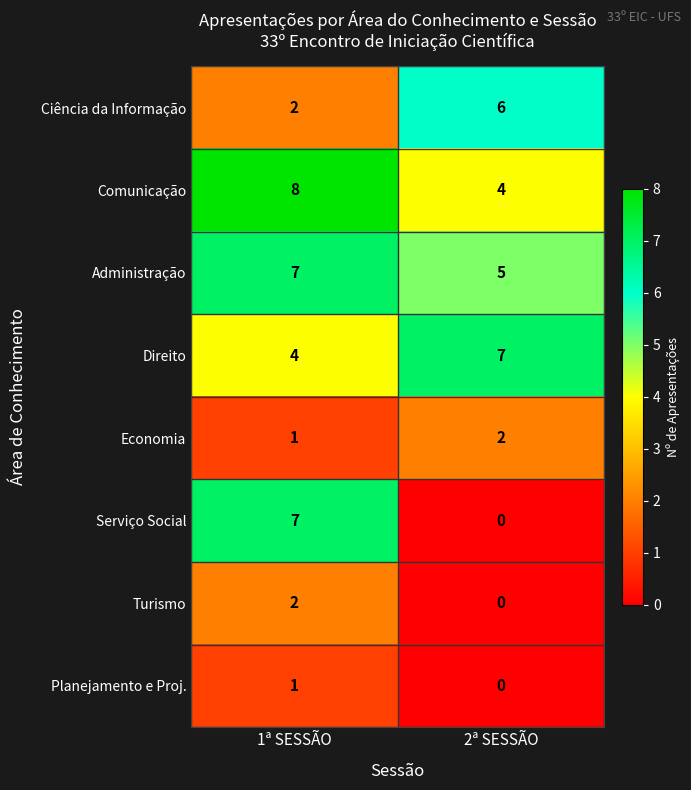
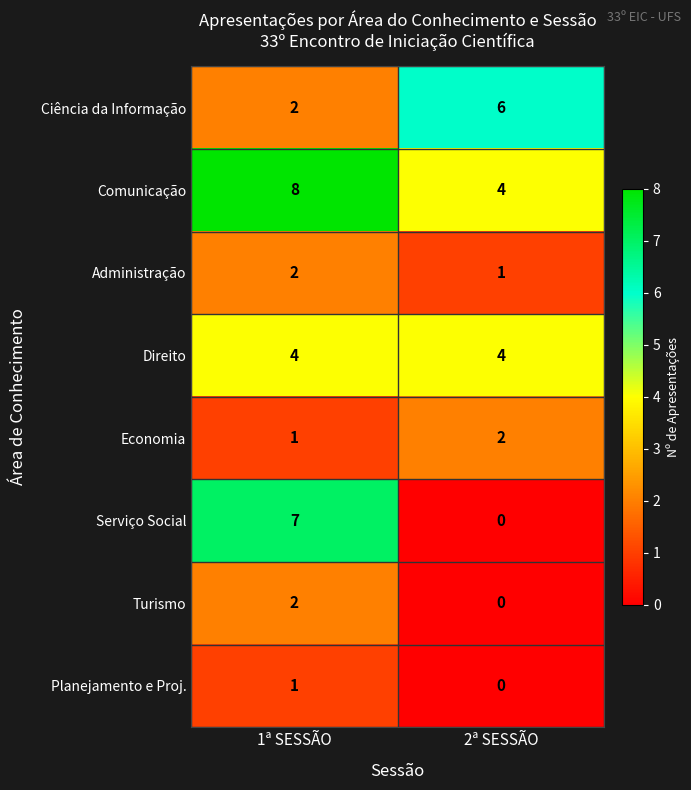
Administração, 1ª SESSÃO: 7 -> 2
Administração, 2ª SESSÃO: 5 -> 1
Direito, 2ª SESSÃO: 7 -> 4
